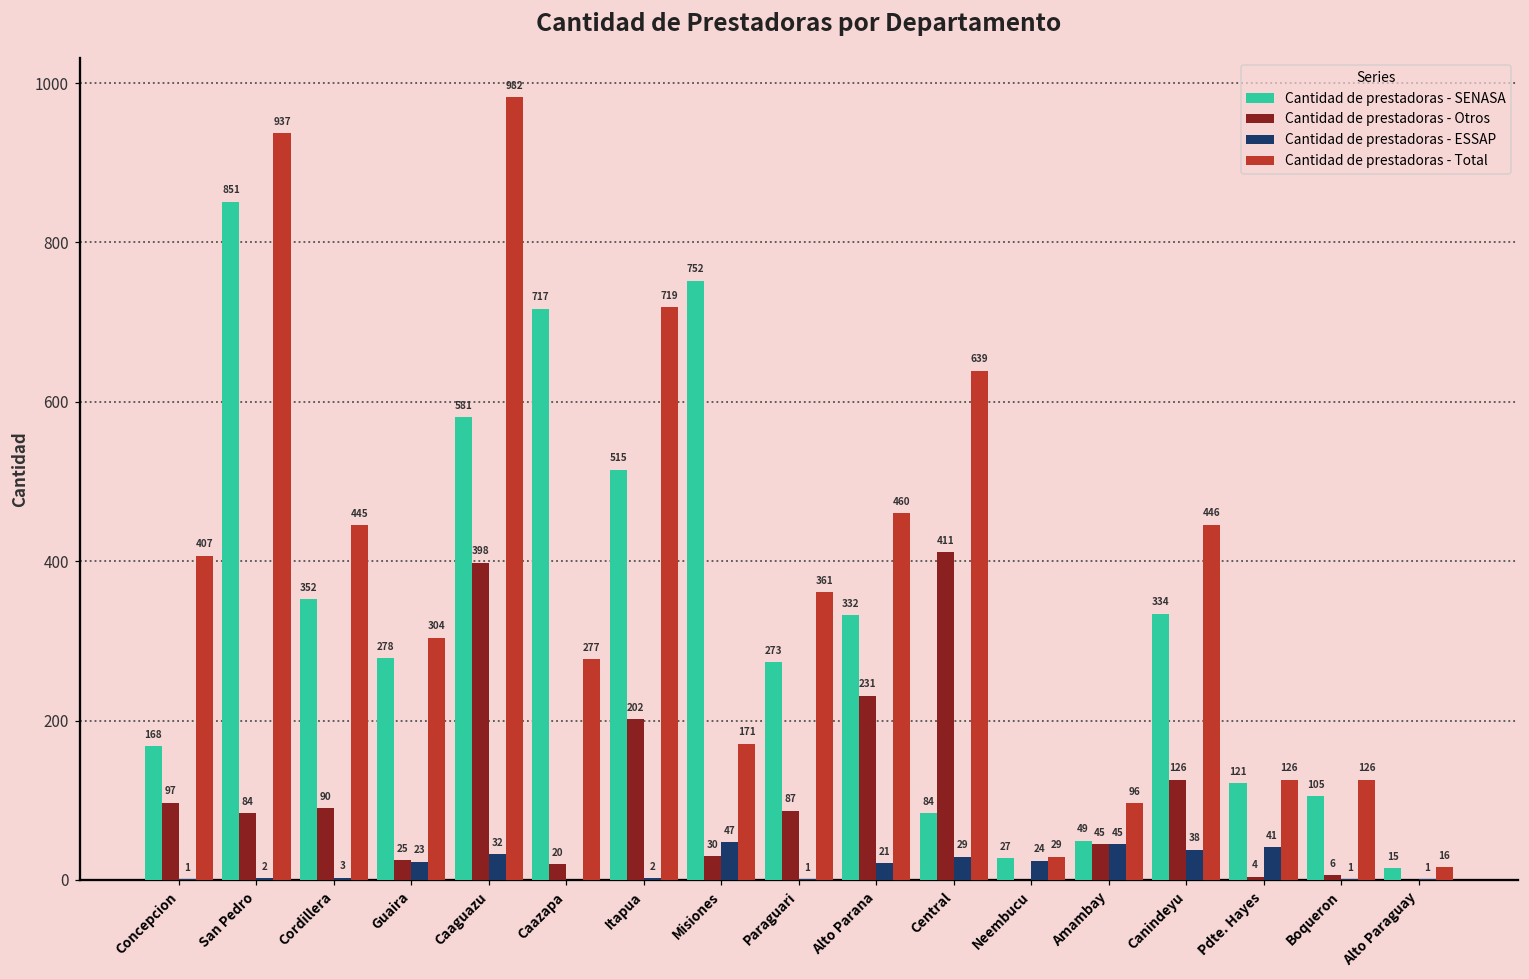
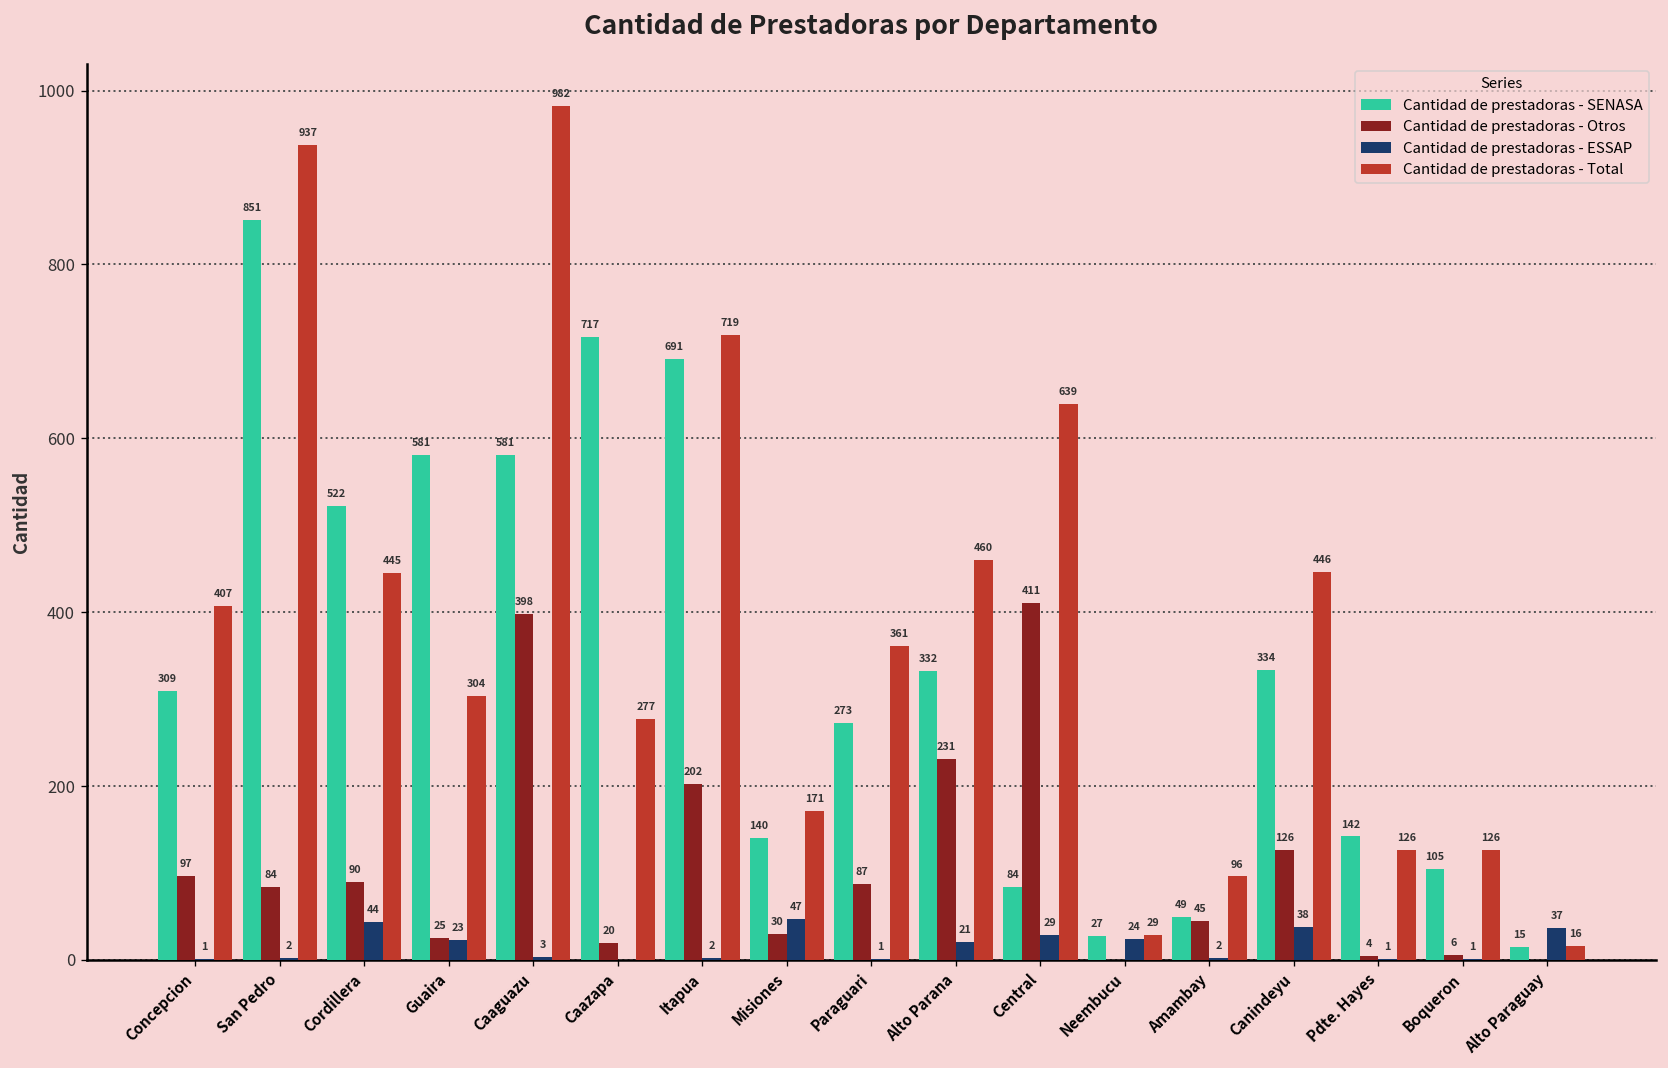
Cantidad de prestadoras - SENASA, Concepcion: 168 -> 309
Cantidad de prestadoras - SENASA, Cordillera: 352 -> 522
Cantidad de prestadoras - ESSAP, Cordillera: 3 -> 44
Cantidad de prestadoras - SENASA, Guaira: 278 -> 581
Cantidad de prestadoras - ESSAP, Caaguazu: 32 -> 3
Cantidad de prestadoras - SENASA, Itapua: 515 -> 691
Cantidad de prestadoras - SENASA, Misiones: 752 -> 140
Cantidad de prestadoras - ESSAP, Amambay: 45 -> 2
Cantidad de prestadoras - SENASA, Pdte. Hayes: 121 -> 142
Cantidad de prestadoras - ESSAP, Pdte. Hayes: 41 -> 1
Cantidad de prestadoras - ESSAP, Alto Paraguay: 1 -> 37
